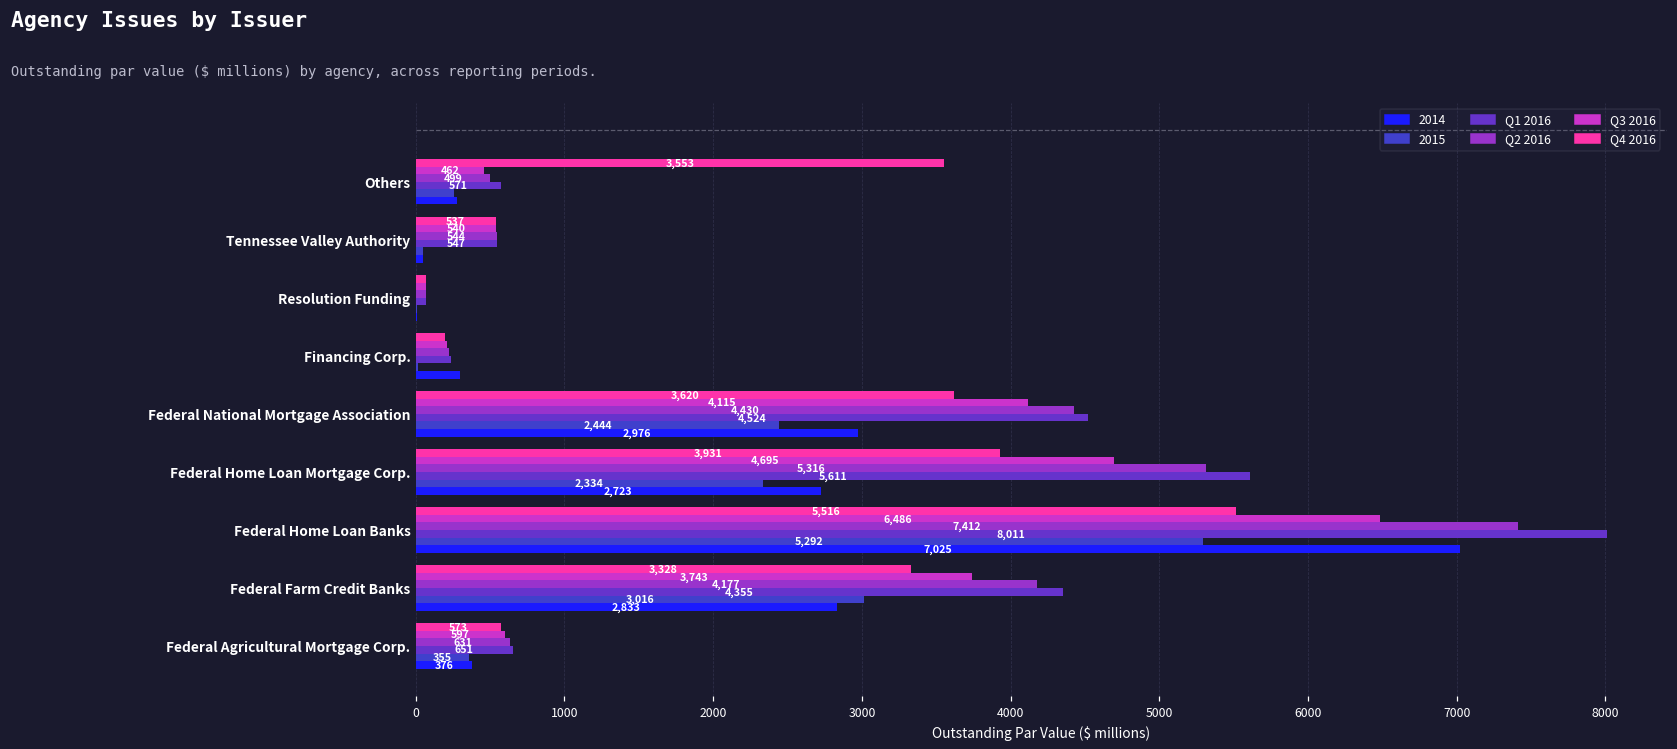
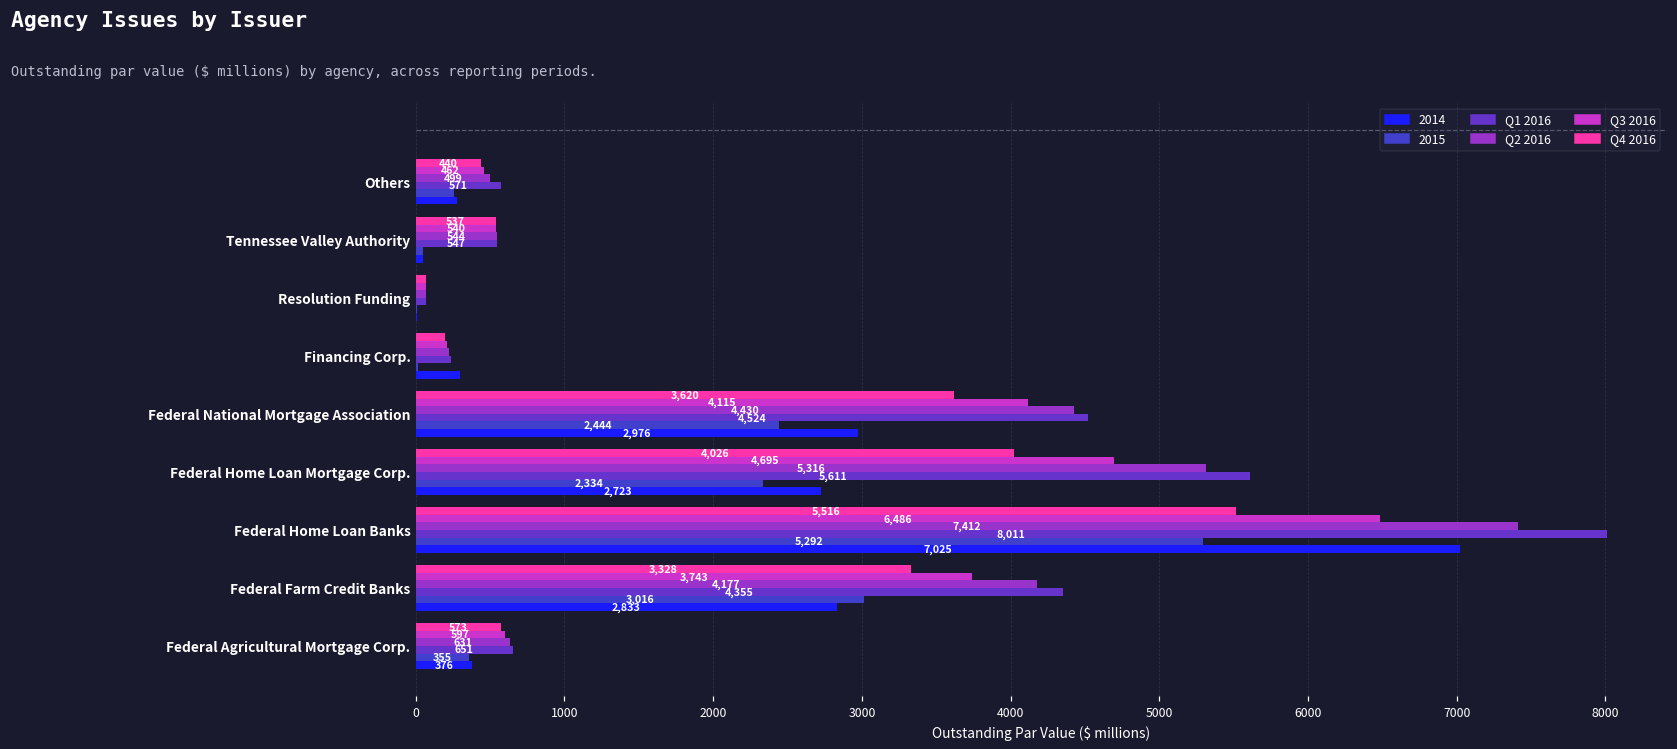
Q4 2016, Others: 3,553 -> 440
Q4 2016, Federal Home Loan Mortgage Corp.: 3,931 -> 4,026
